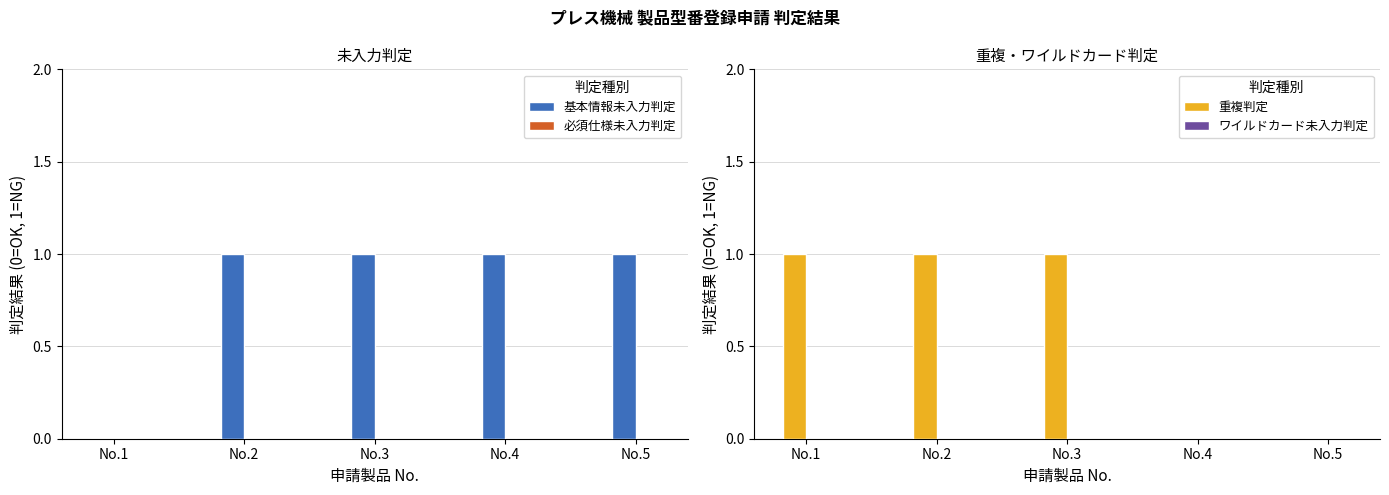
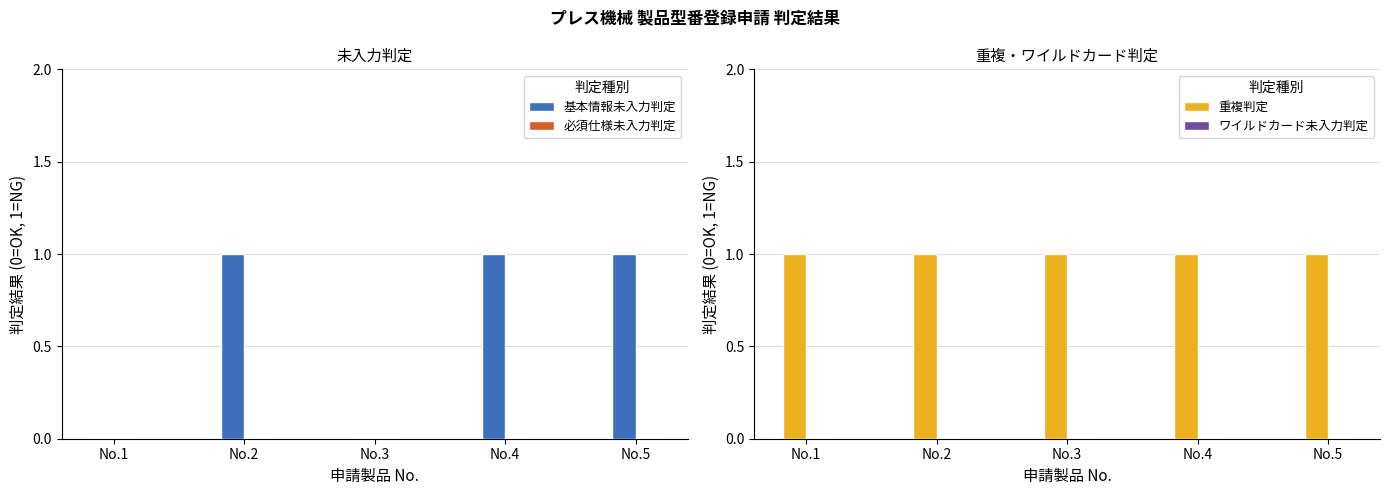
未入力判定, 基本情報未入力判定, No.3: 1 -> 0
重複・ワイルドカード判定, 重複判定, No.4: 0 -> 1
重複・ワイルドカード判定, 重複判定, No.5: 0 -> 1
